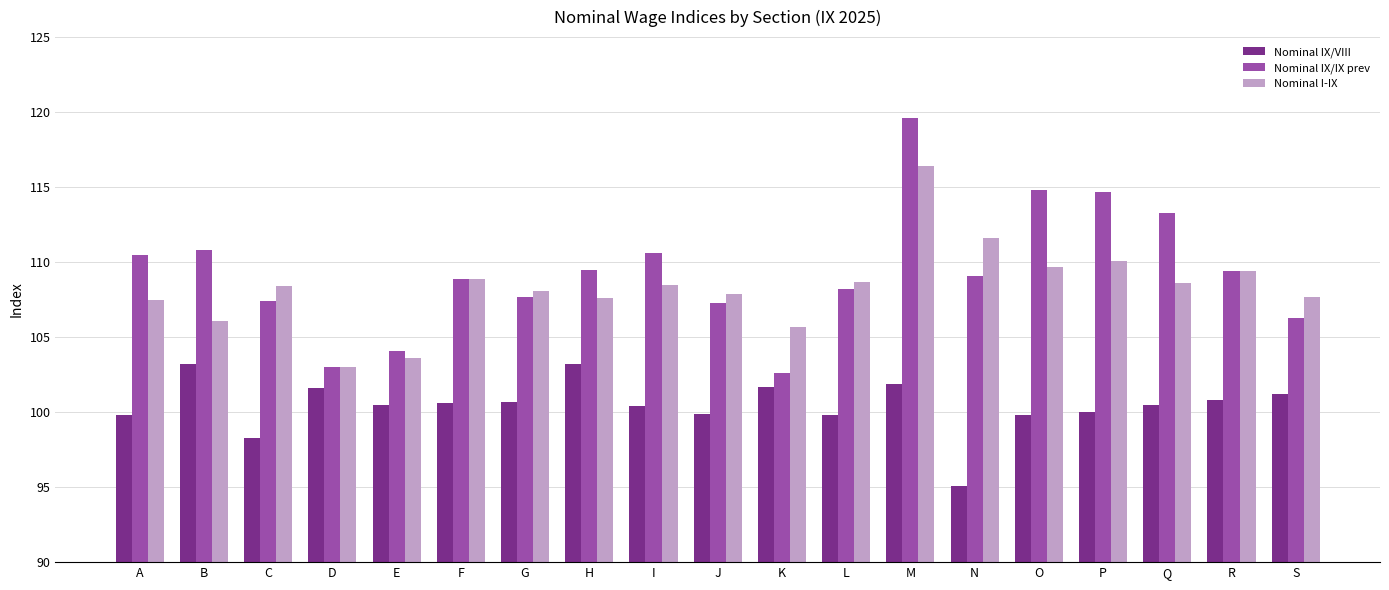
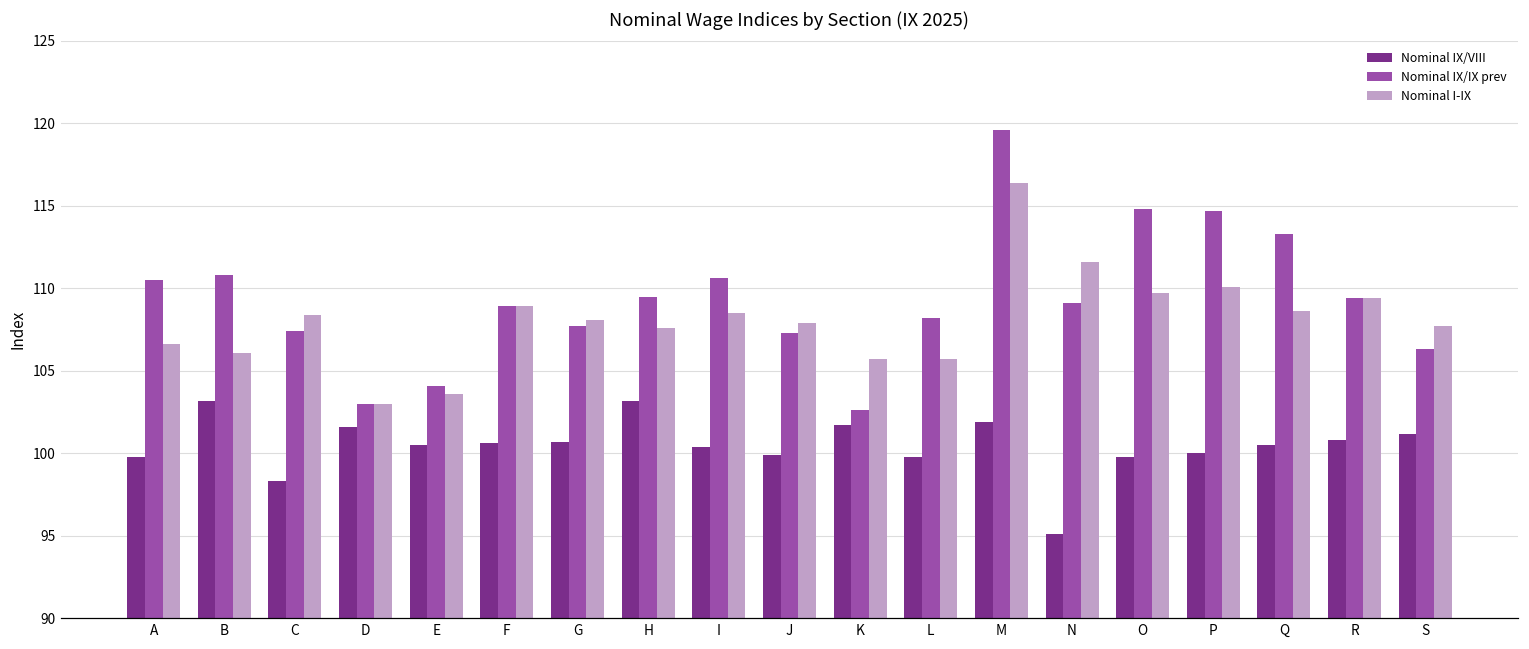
Nominal I-IX, A: 107.5 -> 106.6
Nominal I-IX, L: 108.7 -> 105.7
